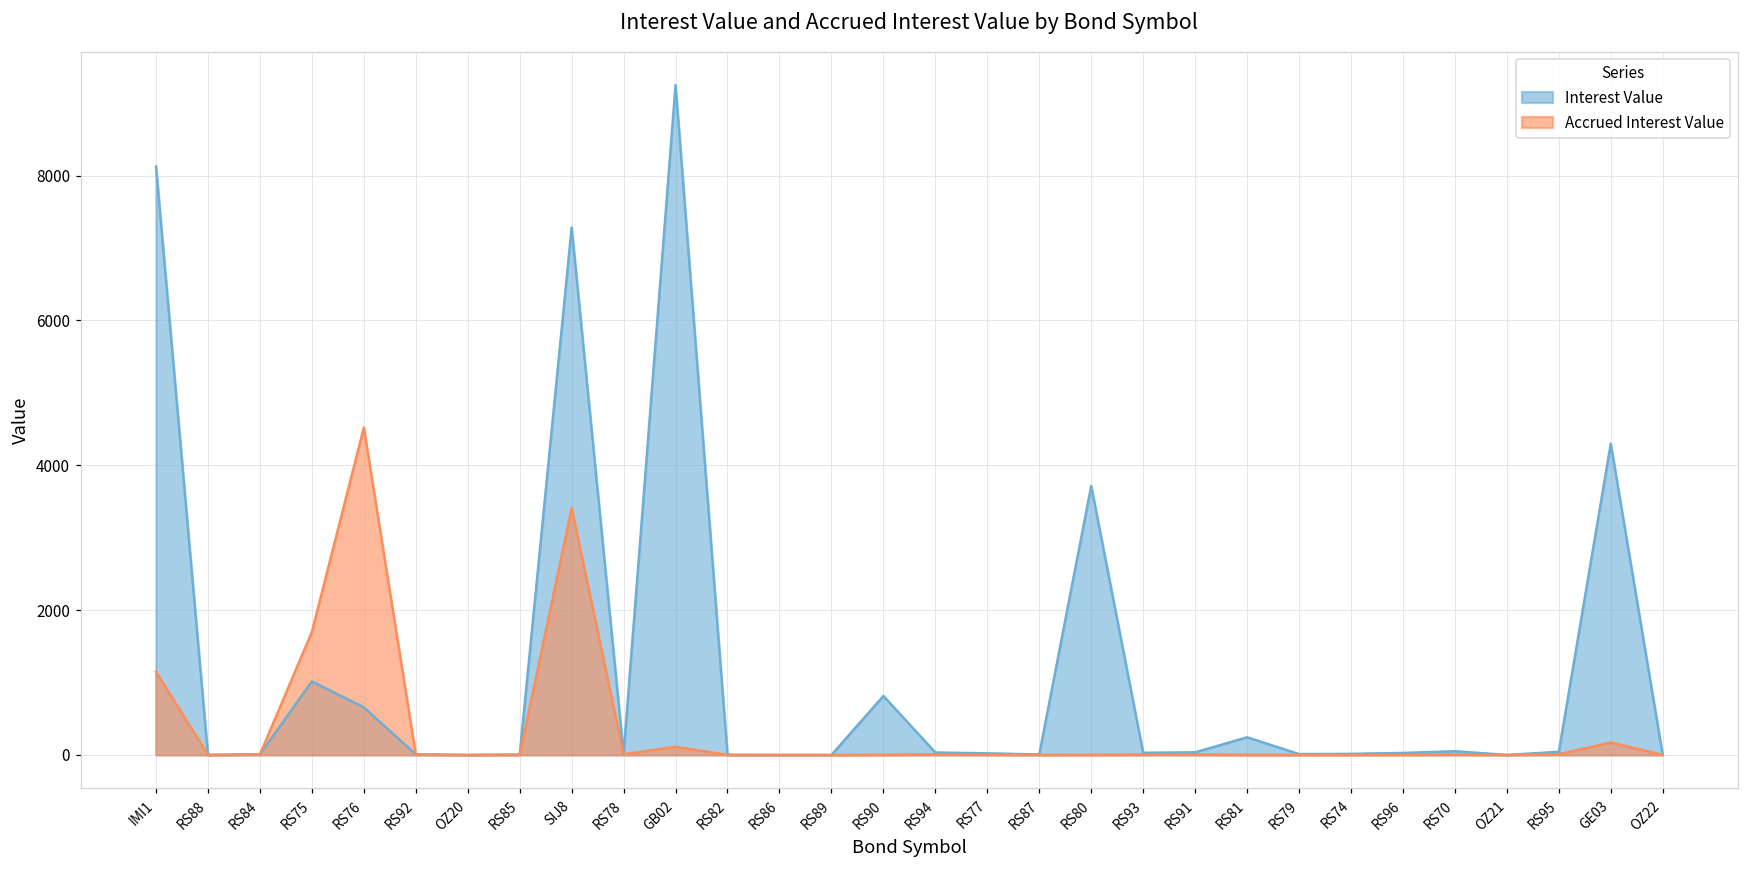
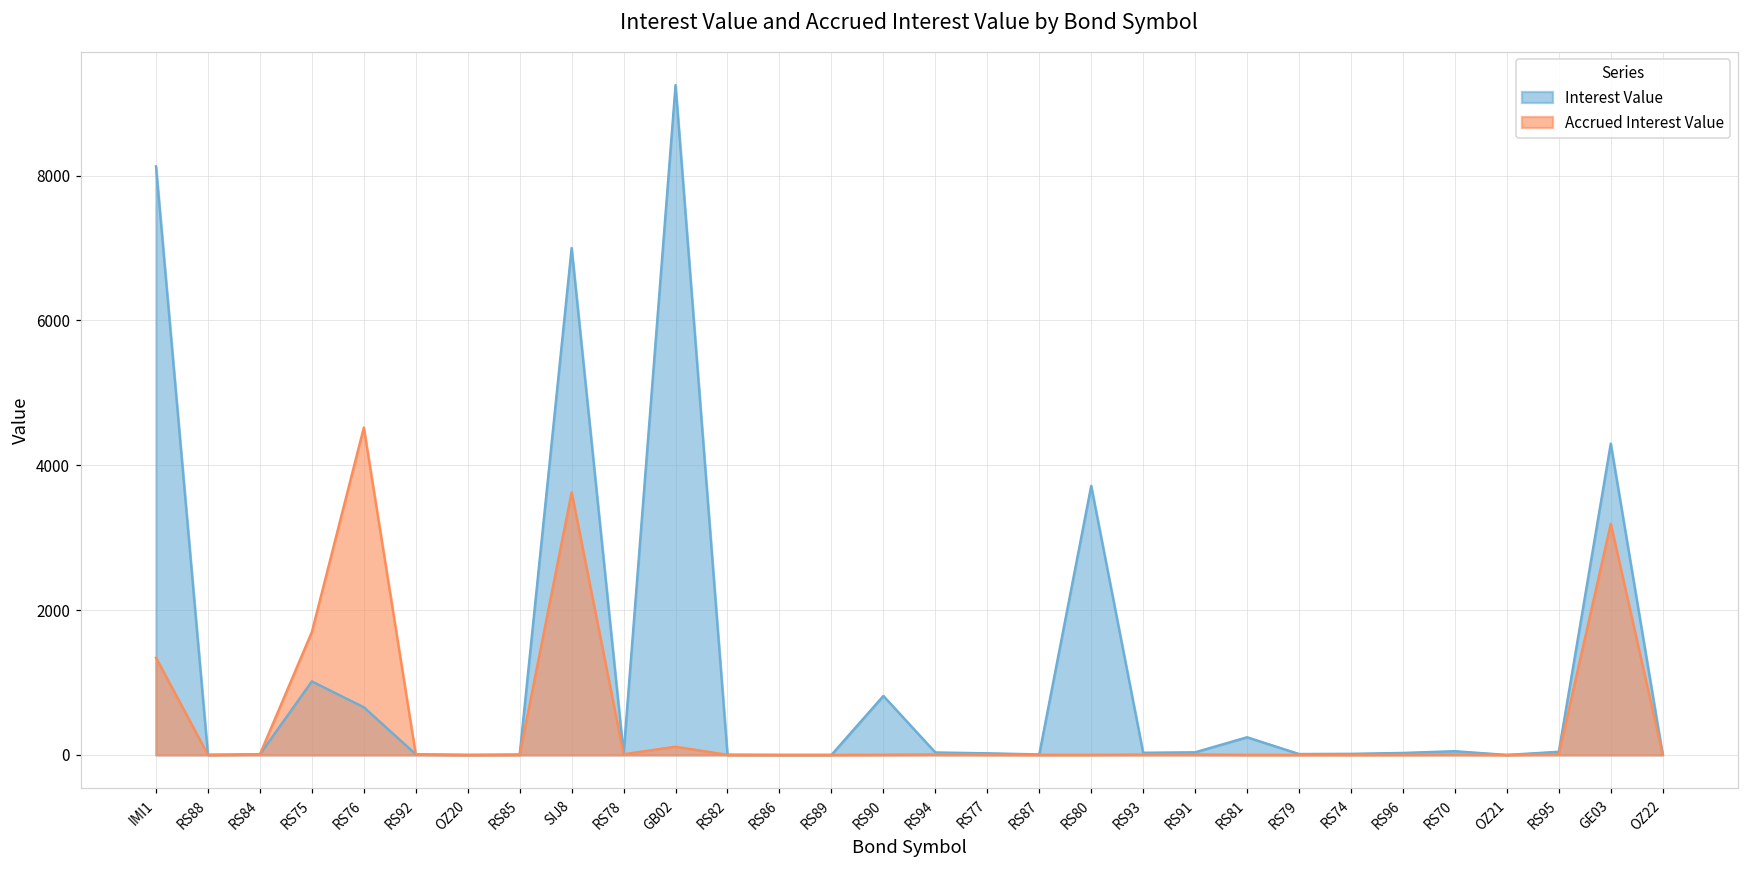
Accrued Interest Value, IMI1: 1100 -> 1300
Interest Value, SIJ8: 7300 -> 7000
Accrued Interest Value, SIJ8: 3400 -> 3600
Accrued Interest Value, GE03: 200 -> 3200
